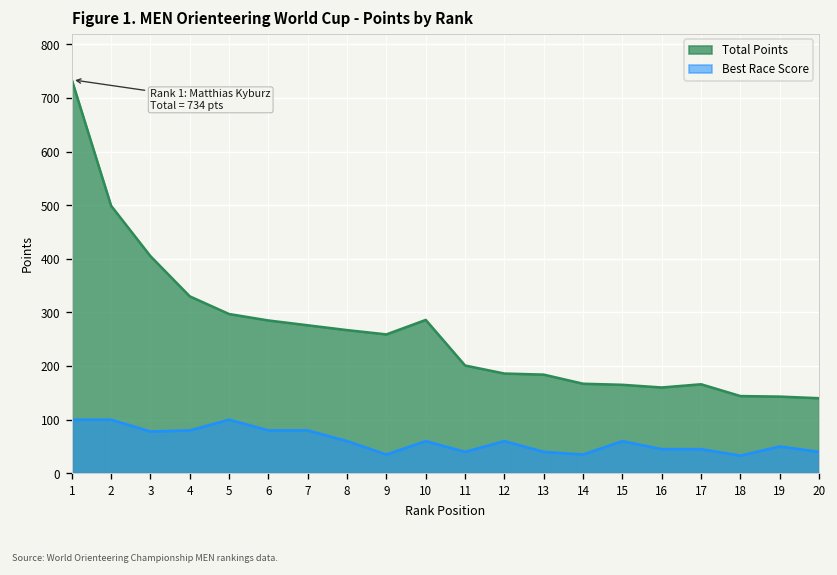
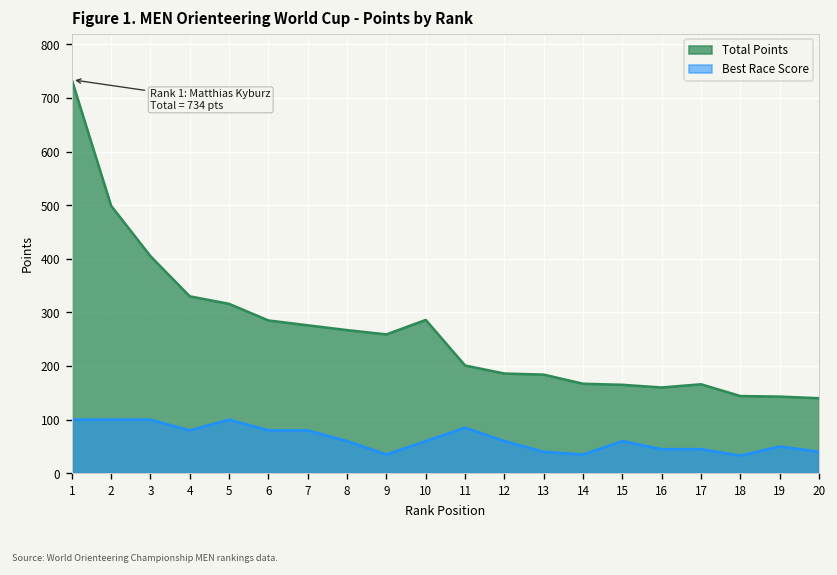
Best Race Score, 3: 80 -> 100
Total Points, 5: 300 -> 320
Best Race Score, 11: 40 -> 90
